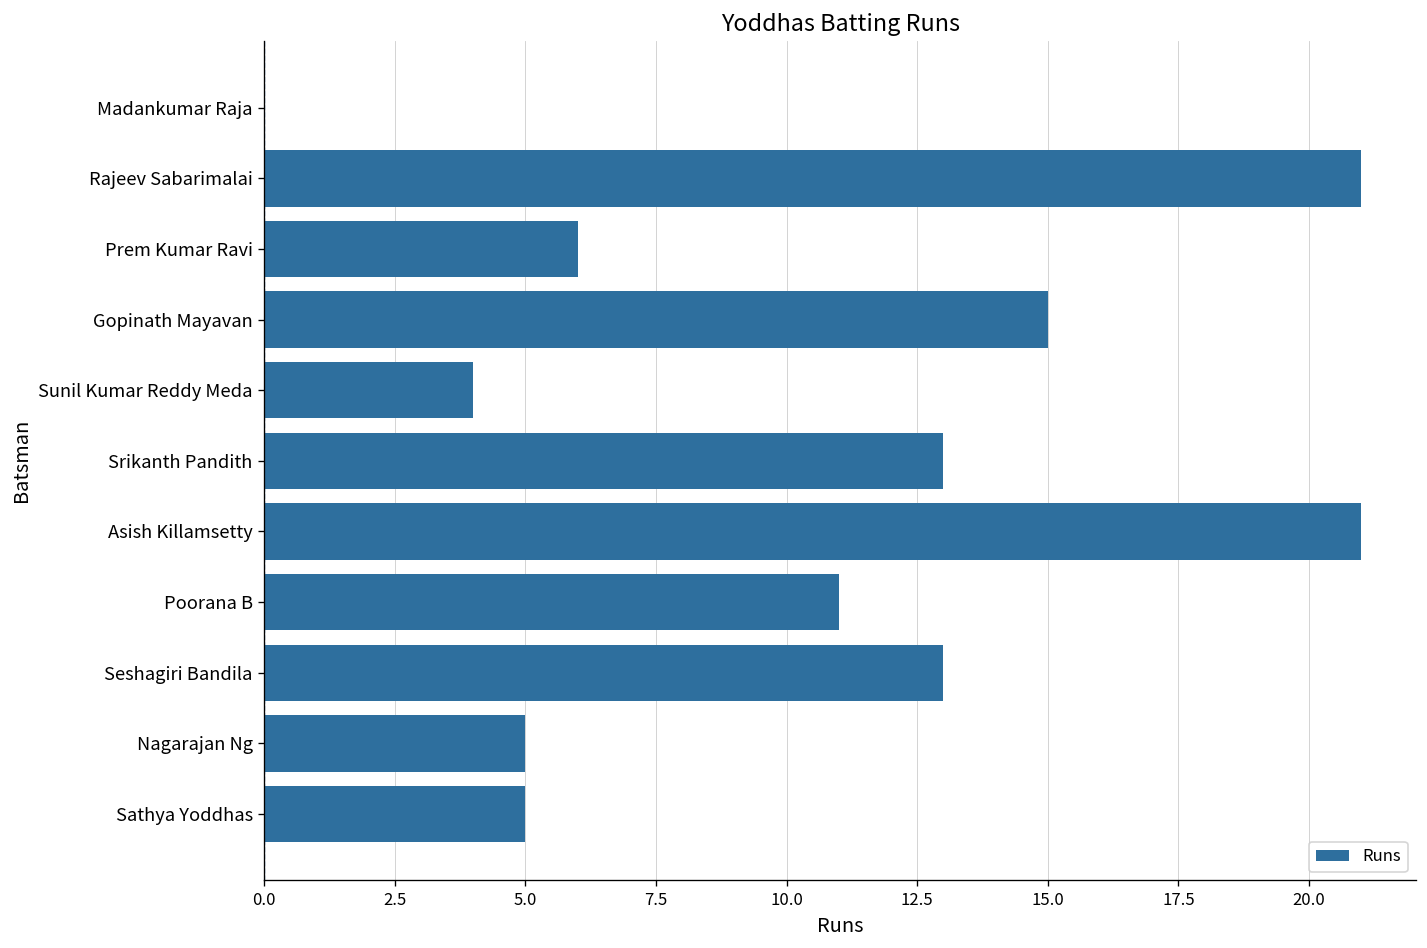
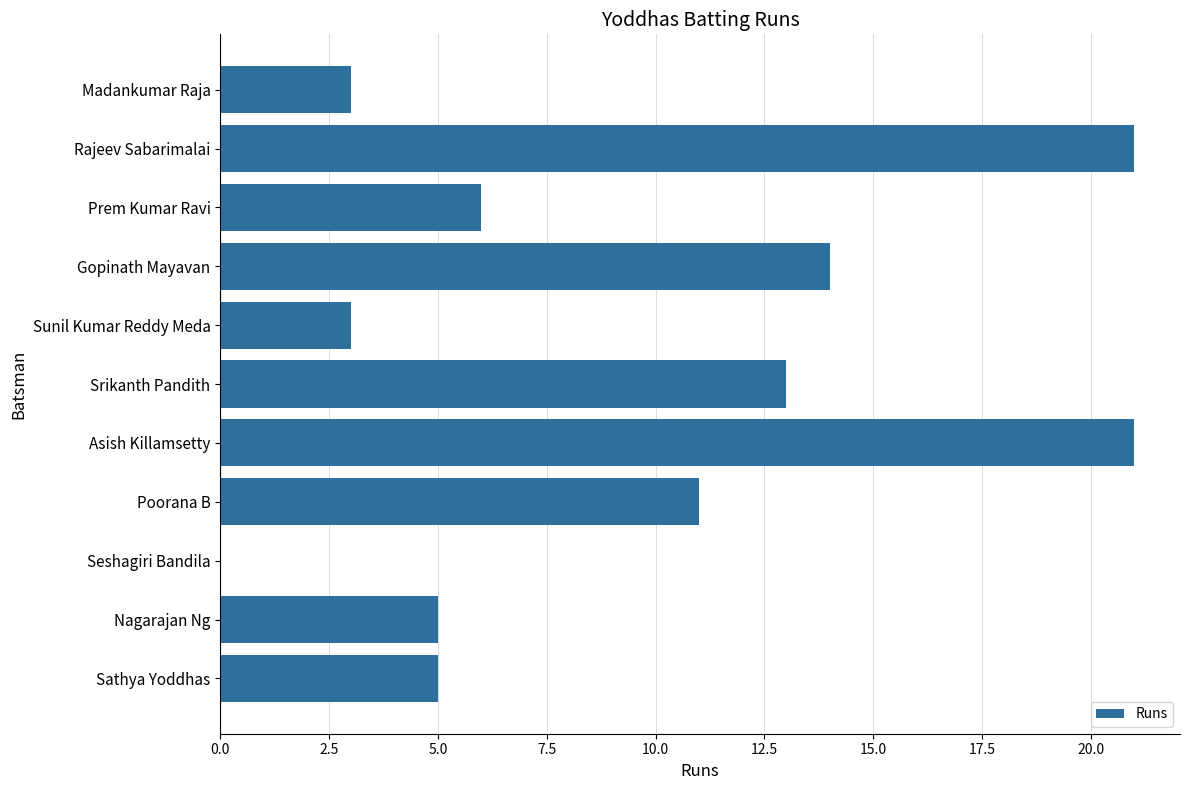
Madankumar Raja: 0 -> 3
Gopinath Mayavan: 15 -> 14
Sunil Kumar Reddy Meda: 4 -> 3
Seshagiri Bandila: 13 -> 0
